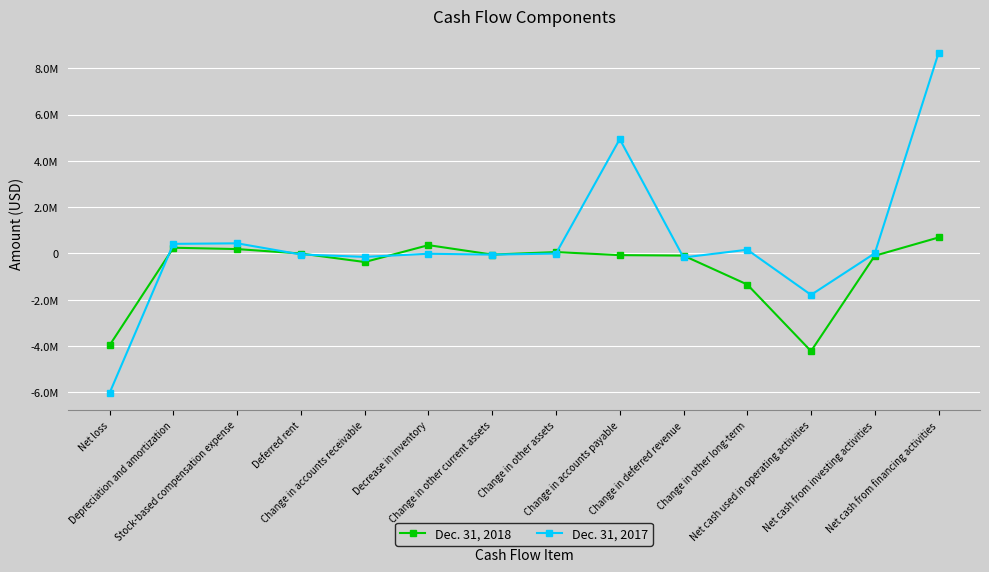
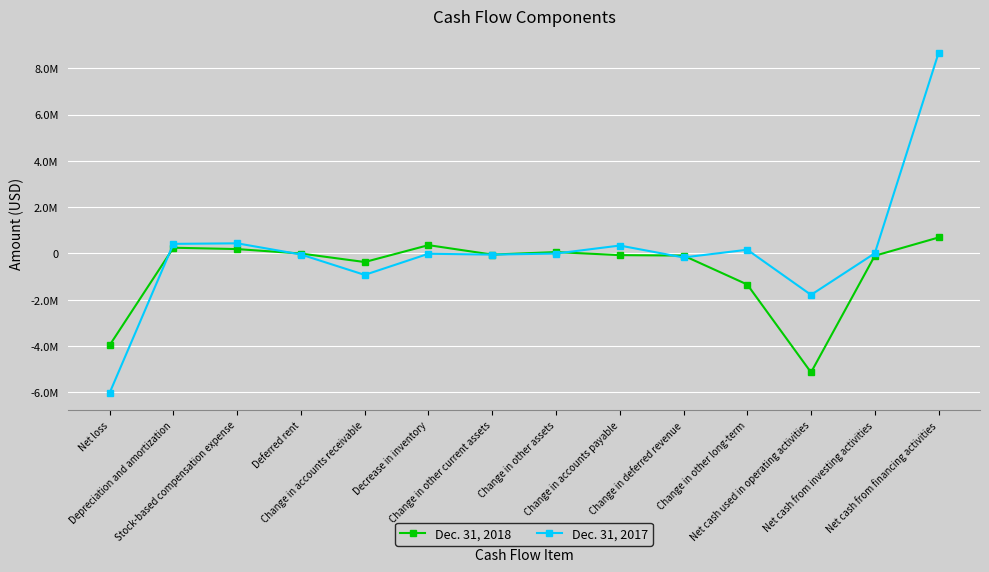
Dec. 31, 2017, Change in accounts receivable: -200000 -> -900000
Dec. 31, 2017, Change in accounts payable: 4900000 -> 300000
Dec. 31, 2018, Net cash used in operating activities: -4200000 -> -5100000
